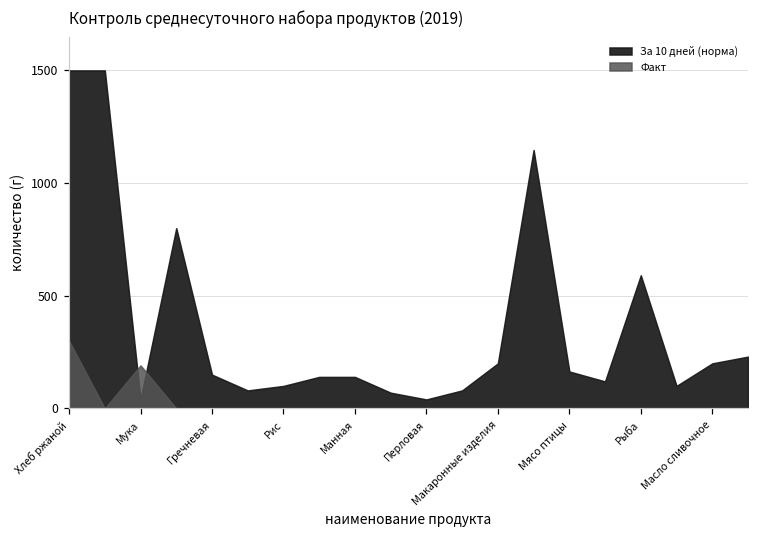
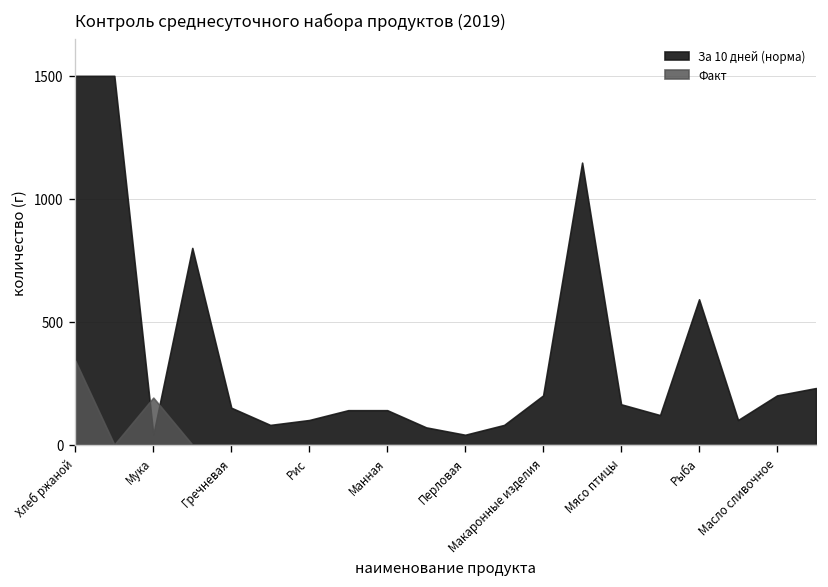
Факт, Хлеб ржаной: 300 -> 340
